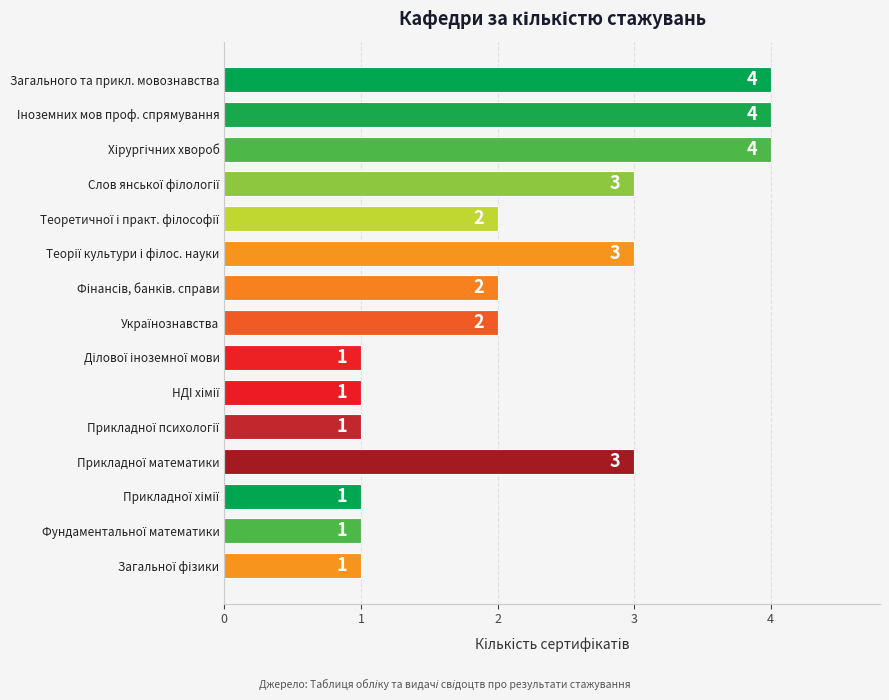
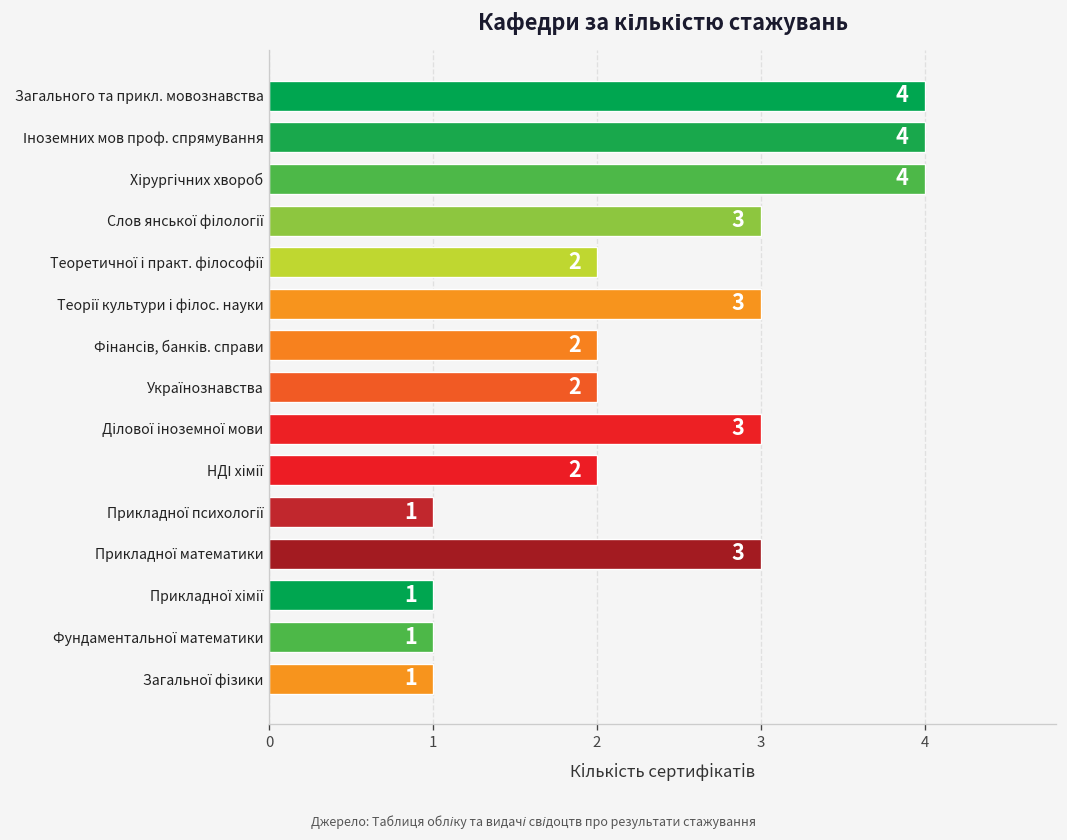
Ділової іноземної мови: 1 -> 3
НДІ хімії: 1 -> 2
